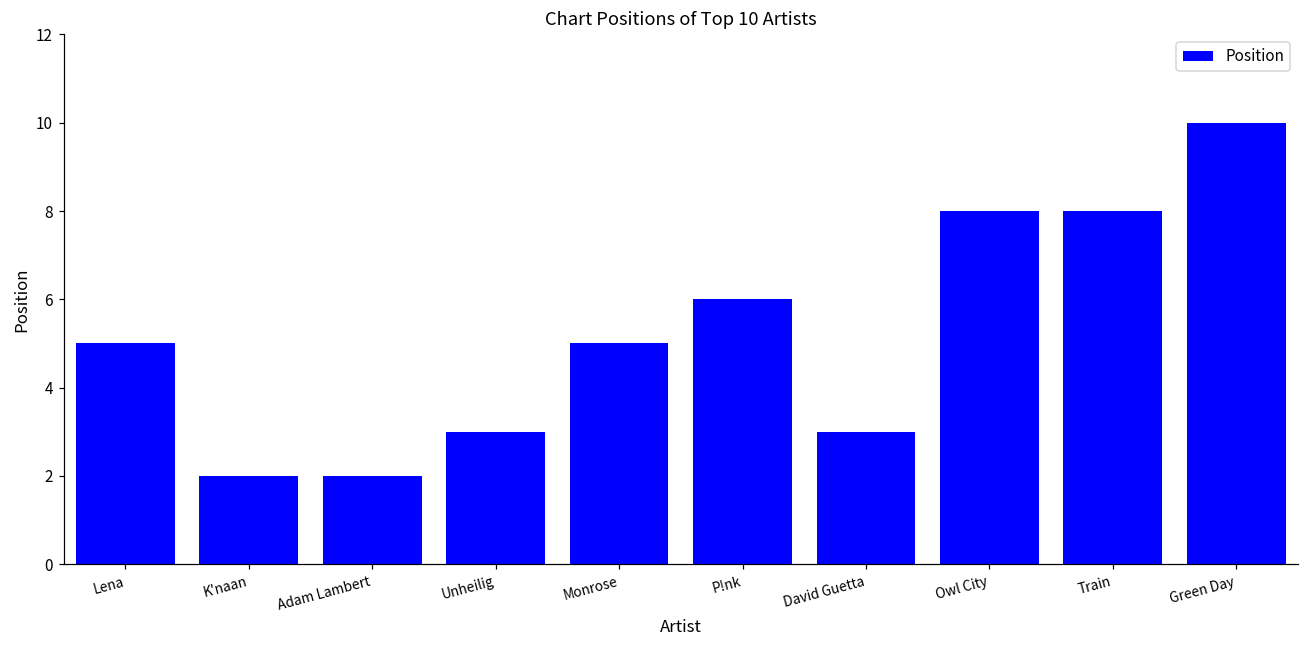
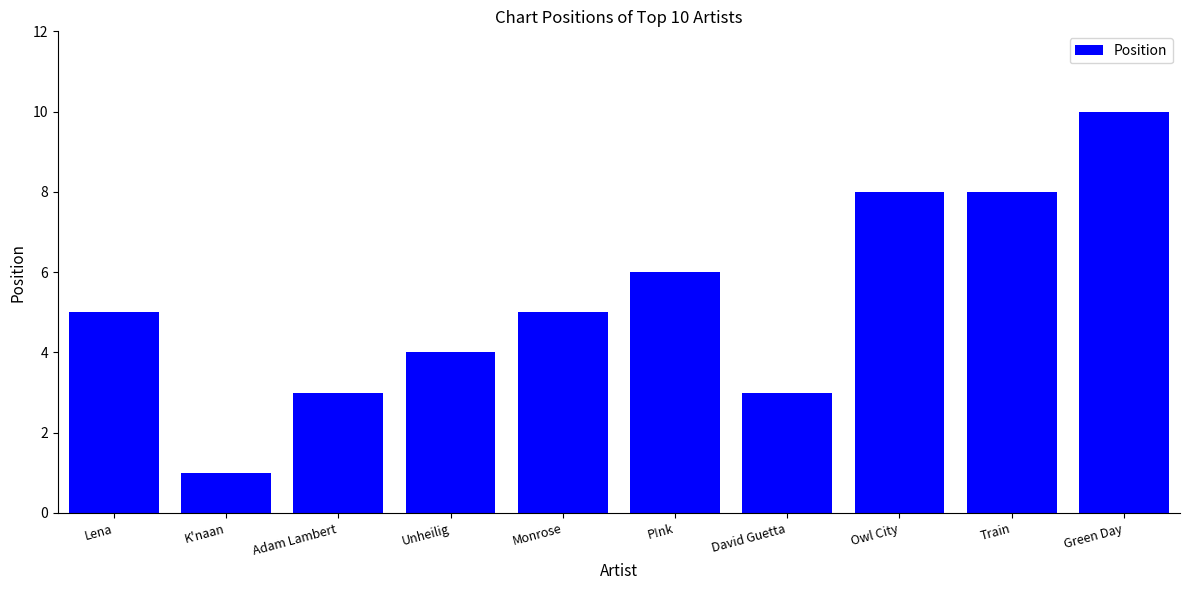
K'naan: 2 -> 1
Adam Lambert: 2 -> 3
Unheilig: 3 -> 4
